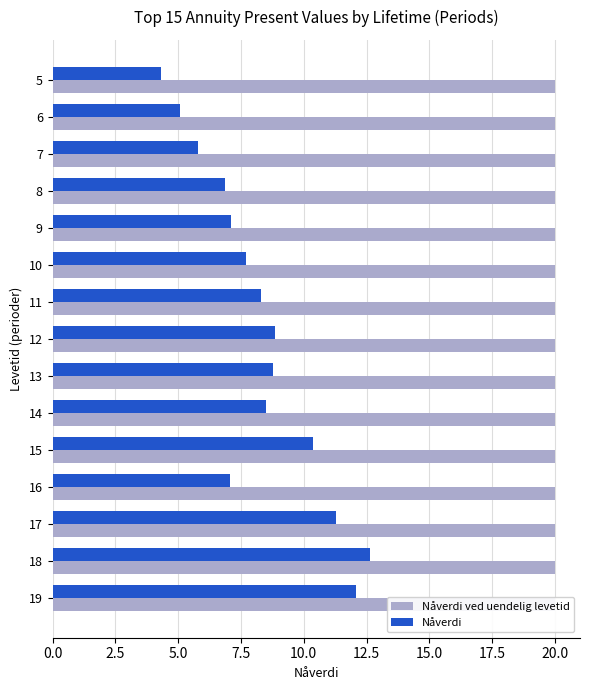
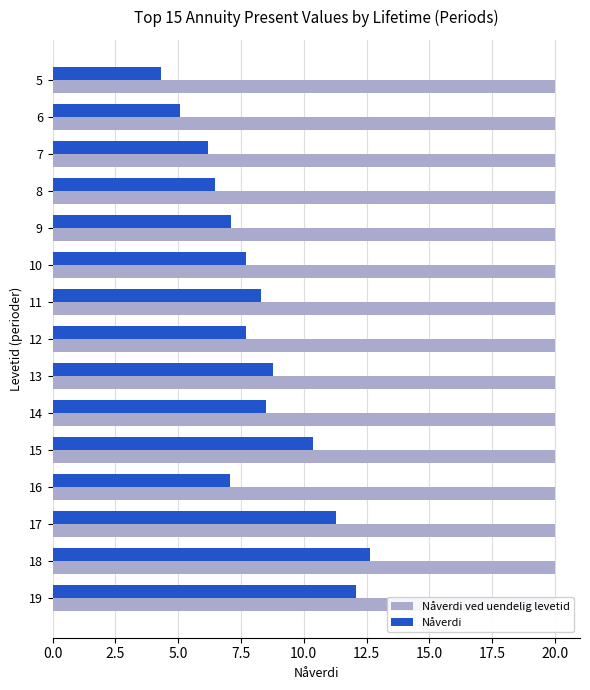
Nåverdi, 7: 5.8 -> 6.2
Nåverdi, 8: 6.9 -> 6.5
Nåverdi, 12: 8.9 -> 7.7
